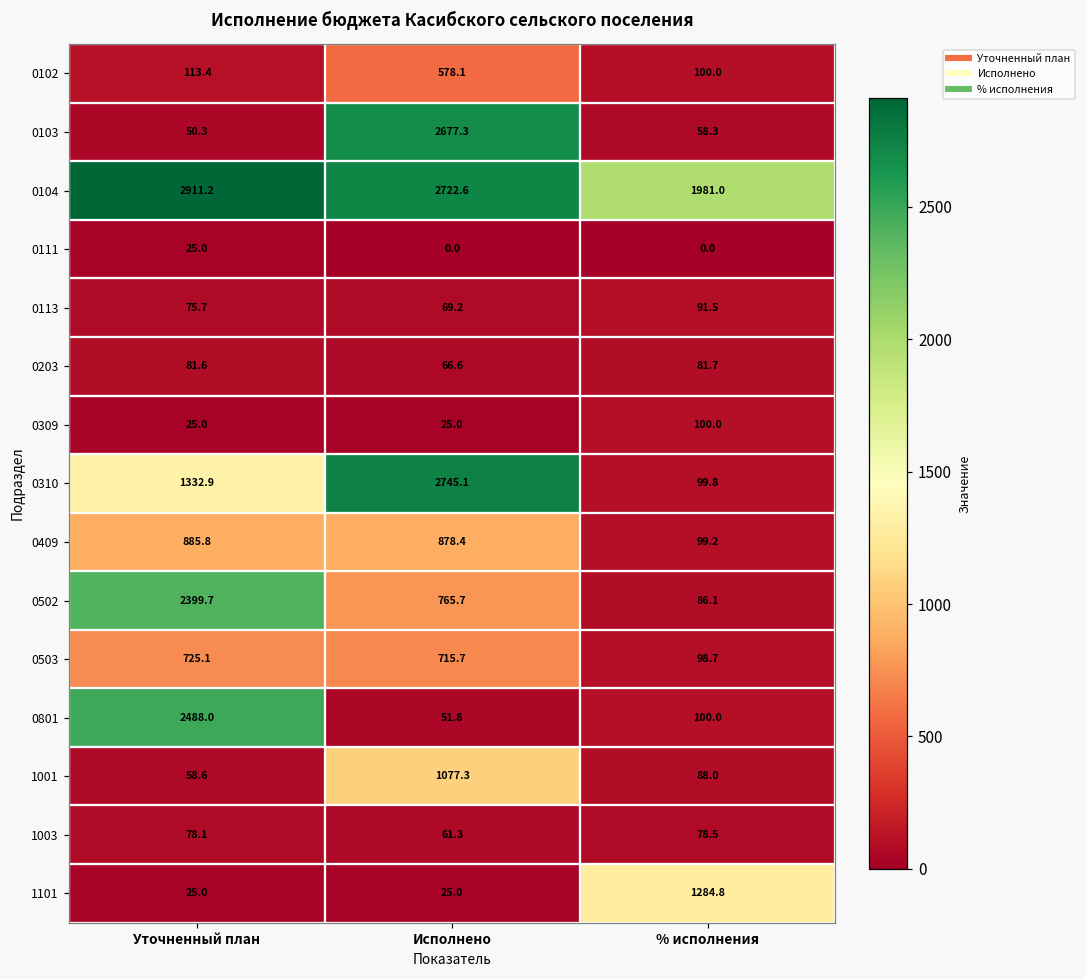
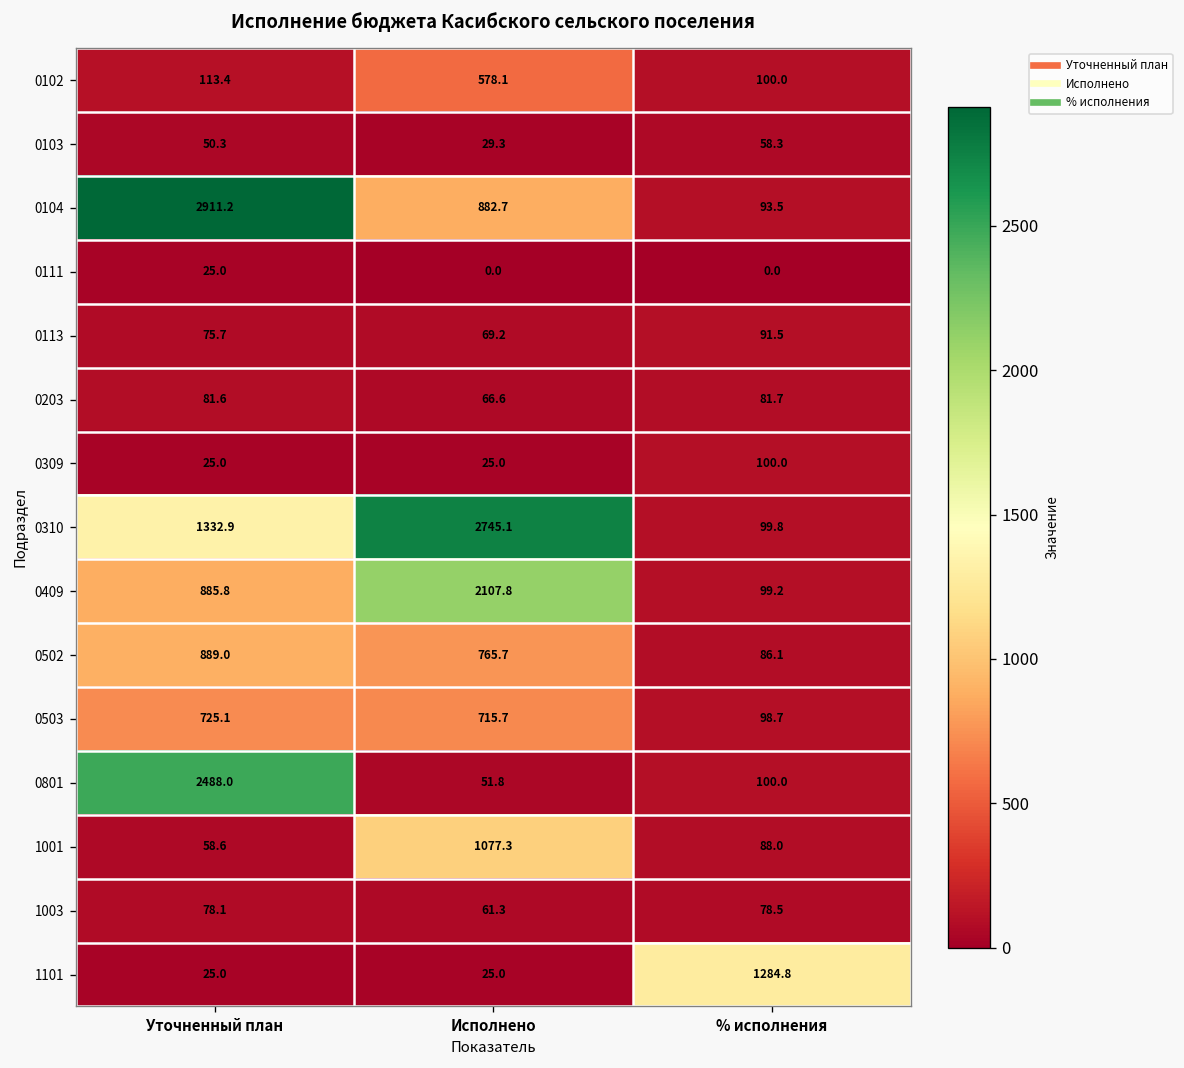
0103, Исполнено: 2677.3 -> 29.3
0104, Исполнено: 2722.6 -> 882.7
0104, % исполнения: 1981.0 -> 93.5
0409, Исполнено: 878.4 -> 2107.8
0502, Уточненный план: 2399.7 -> 889.0
